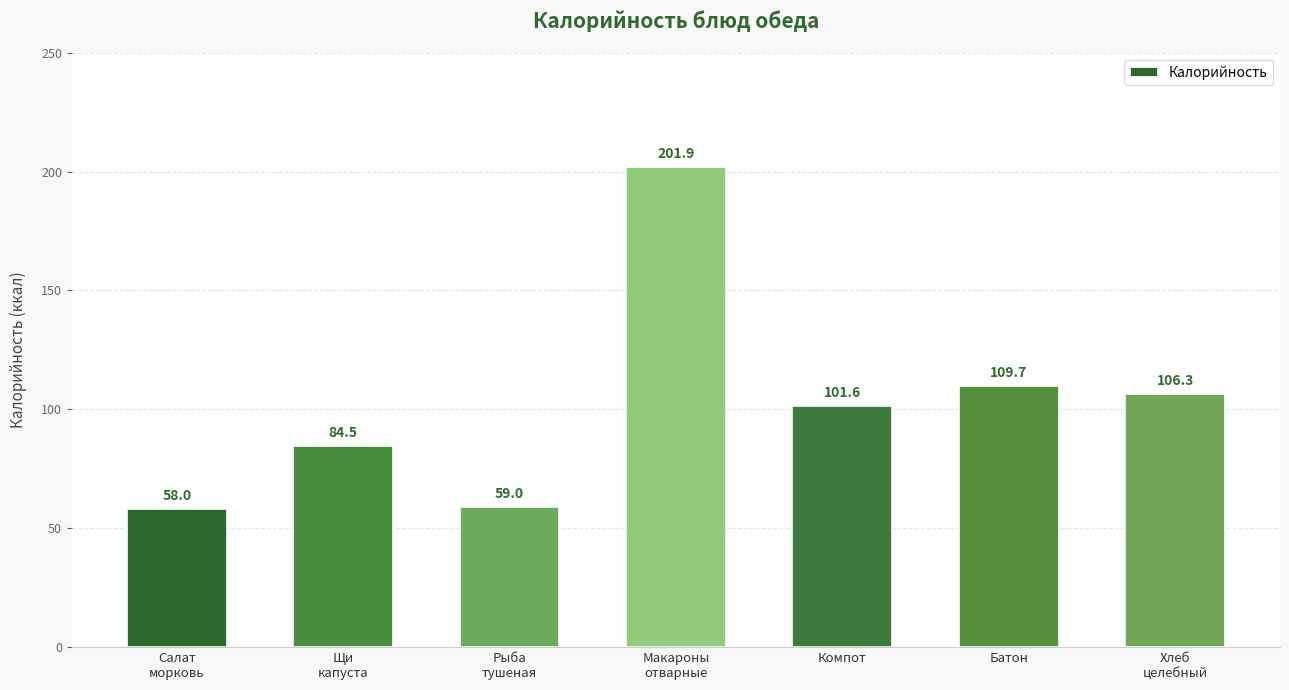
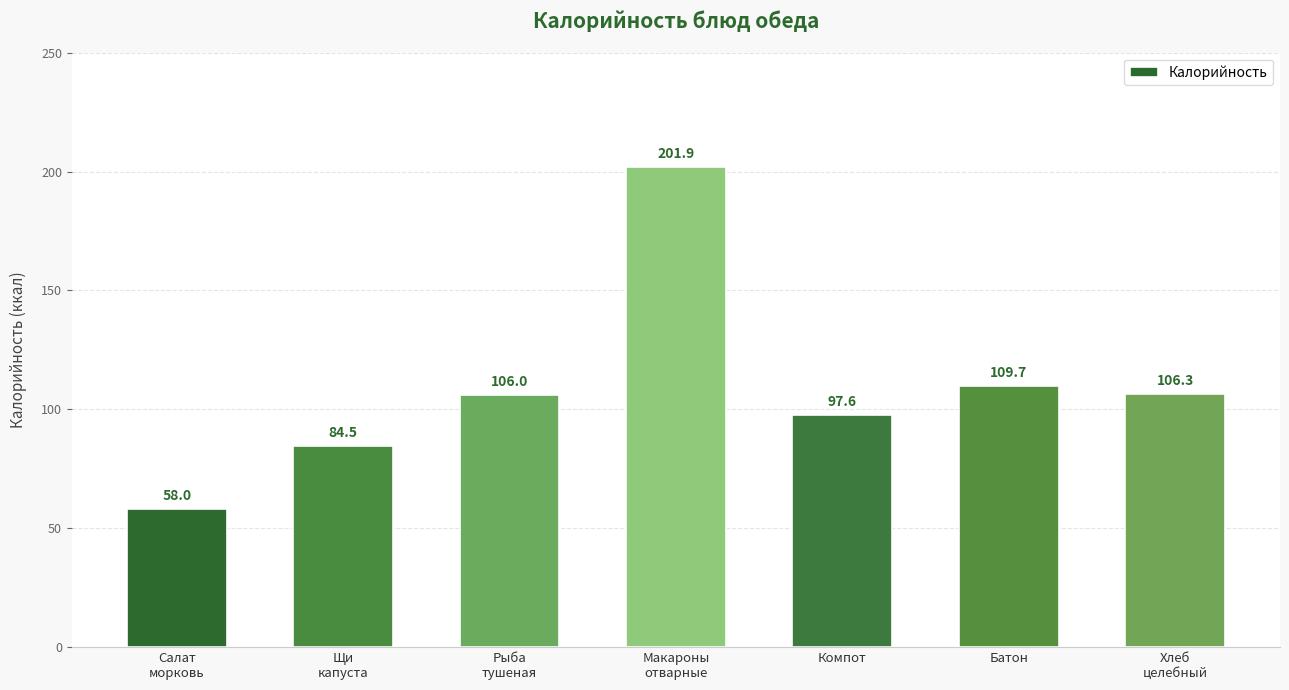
Рыба тушеная: 59.0 -> 106.0
Компот: 101.6 -> 97.6
